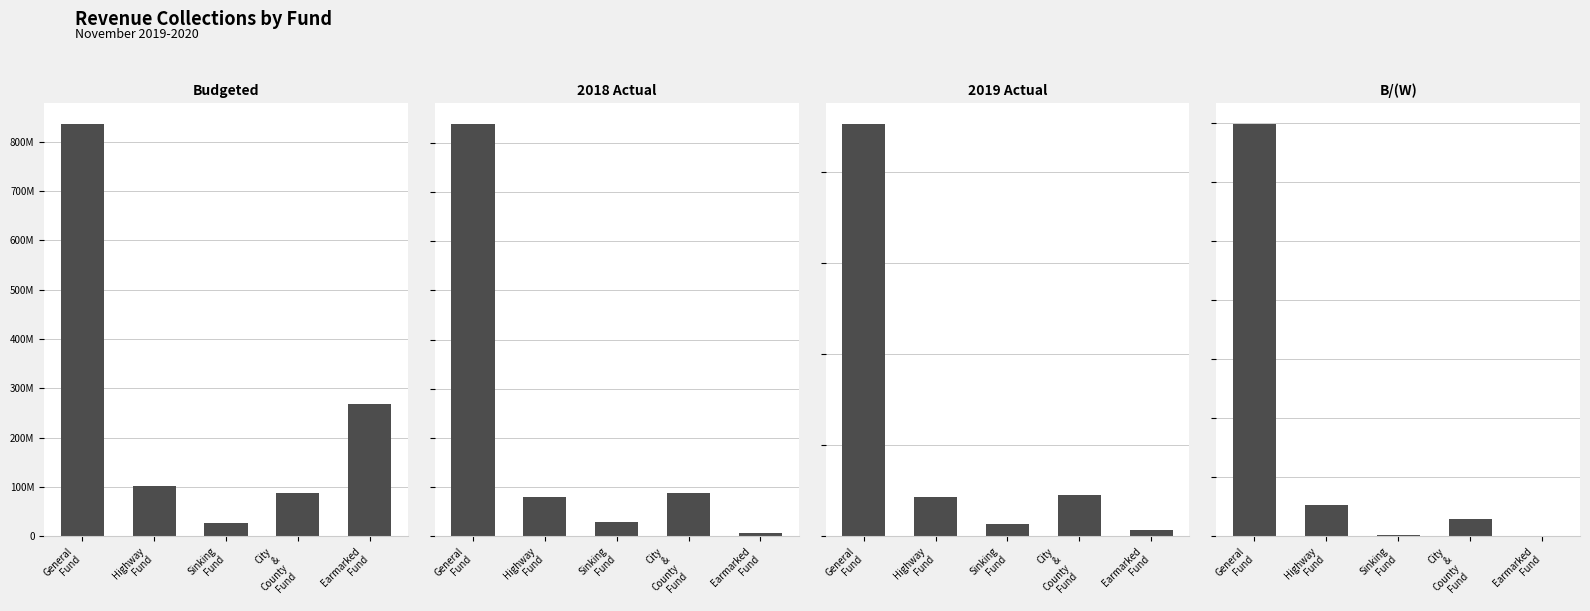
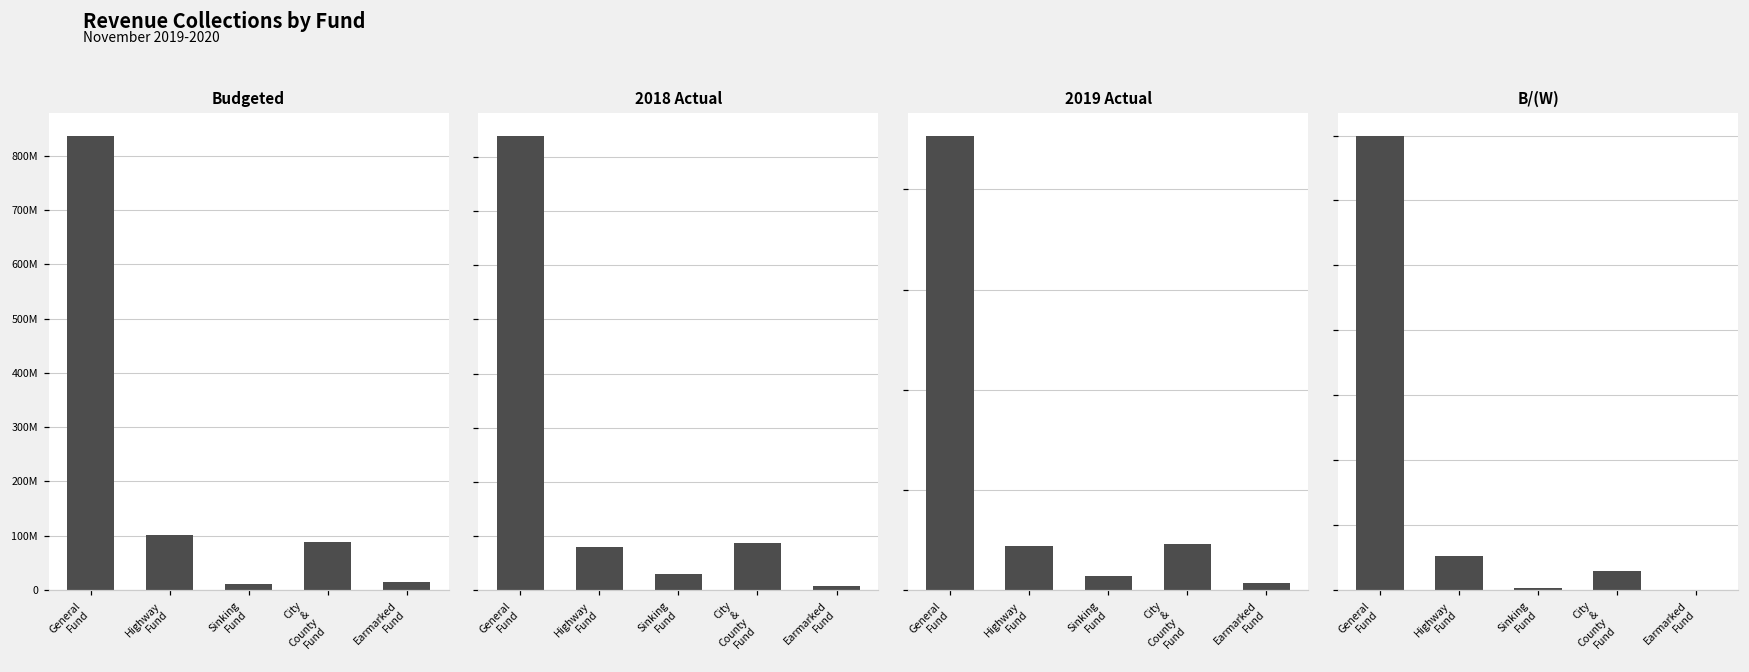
Budgeted, Sinking Fund: 30000000 -> 10000000
Budgeted, Earmarked Fund: 270000000 -> 10000000
